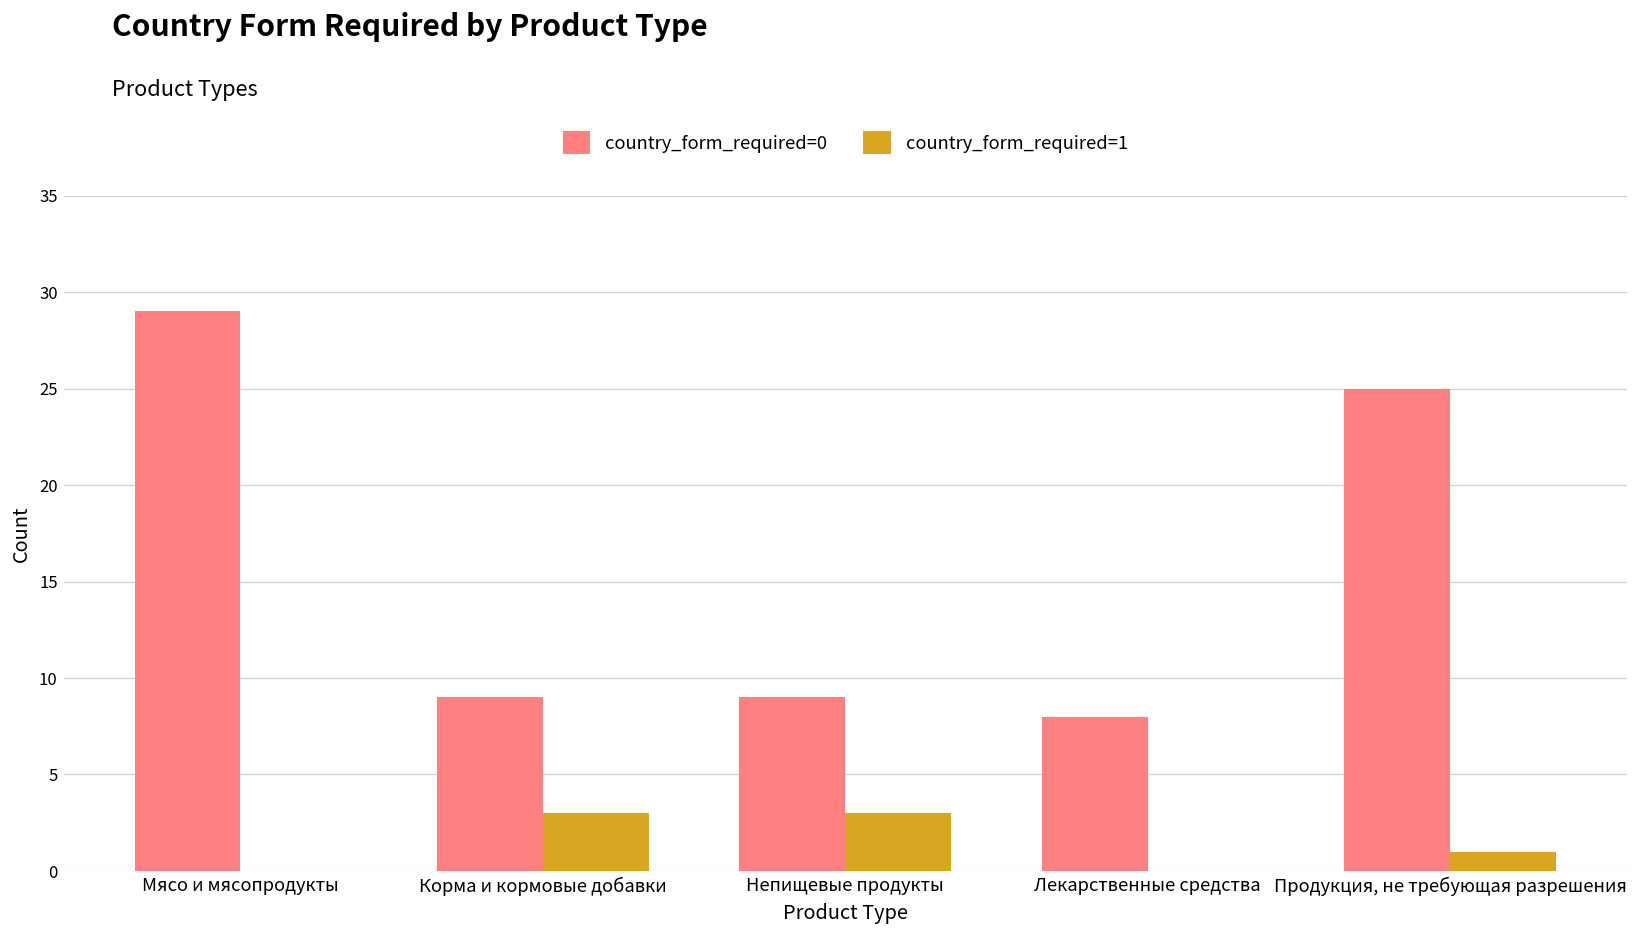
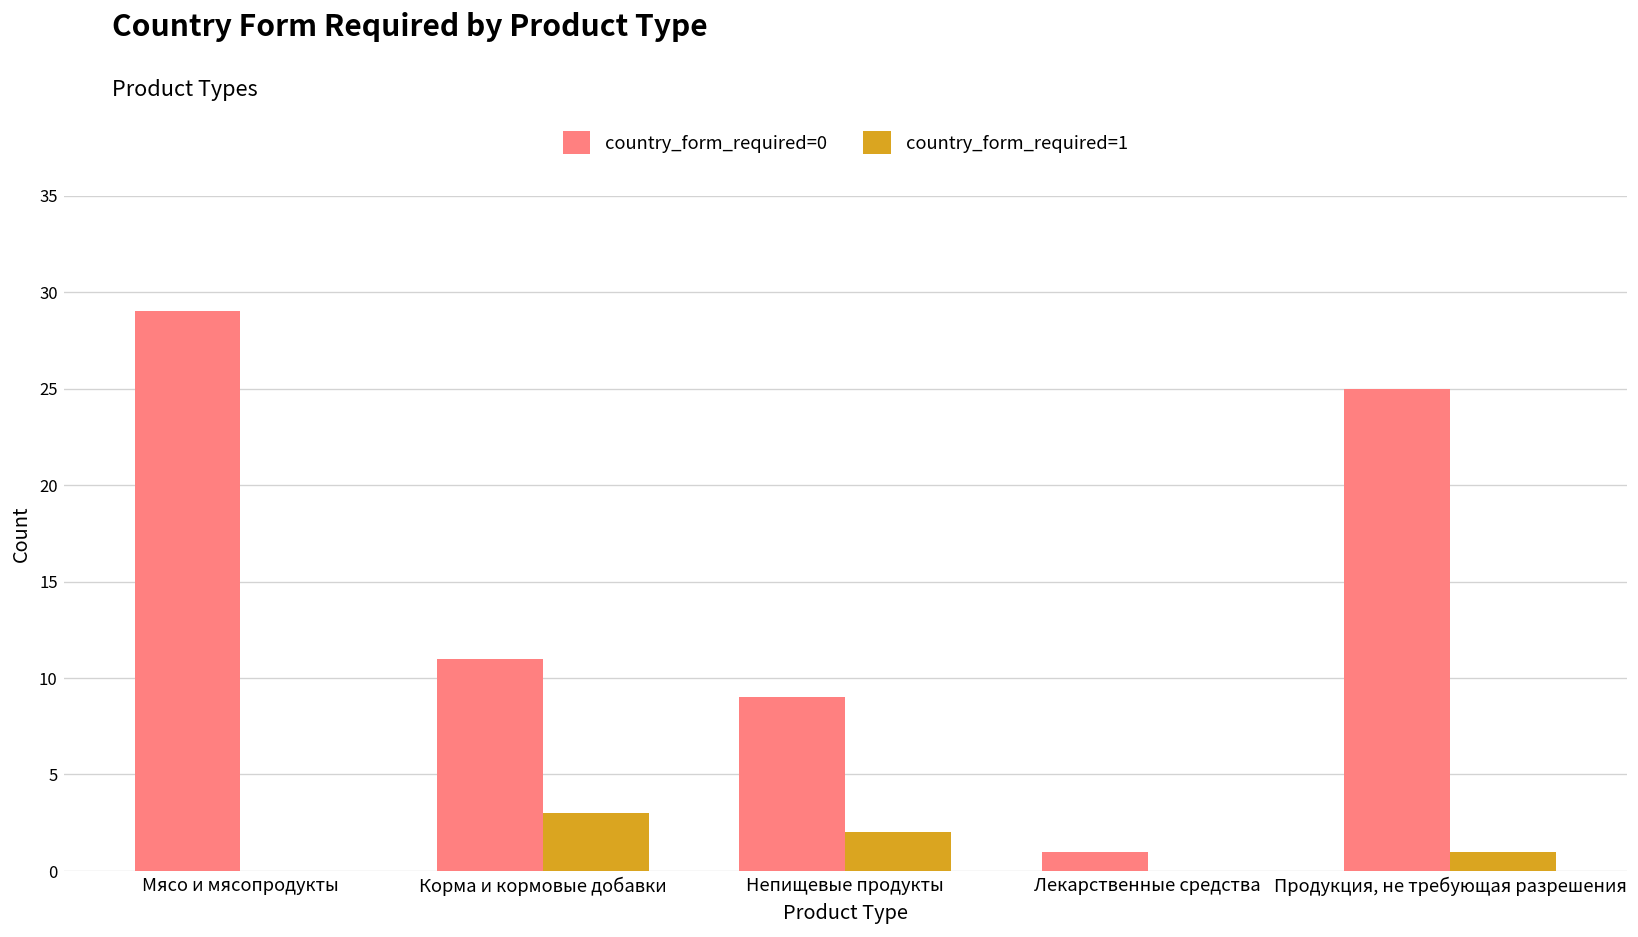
country_form_required=0, Корма и кормовые добавки: 9 -> 11
country_form_required=1, Непищевые продукты: 3 -> 2
country_form_required=0, Лекарственные средства: 8 -> 1
